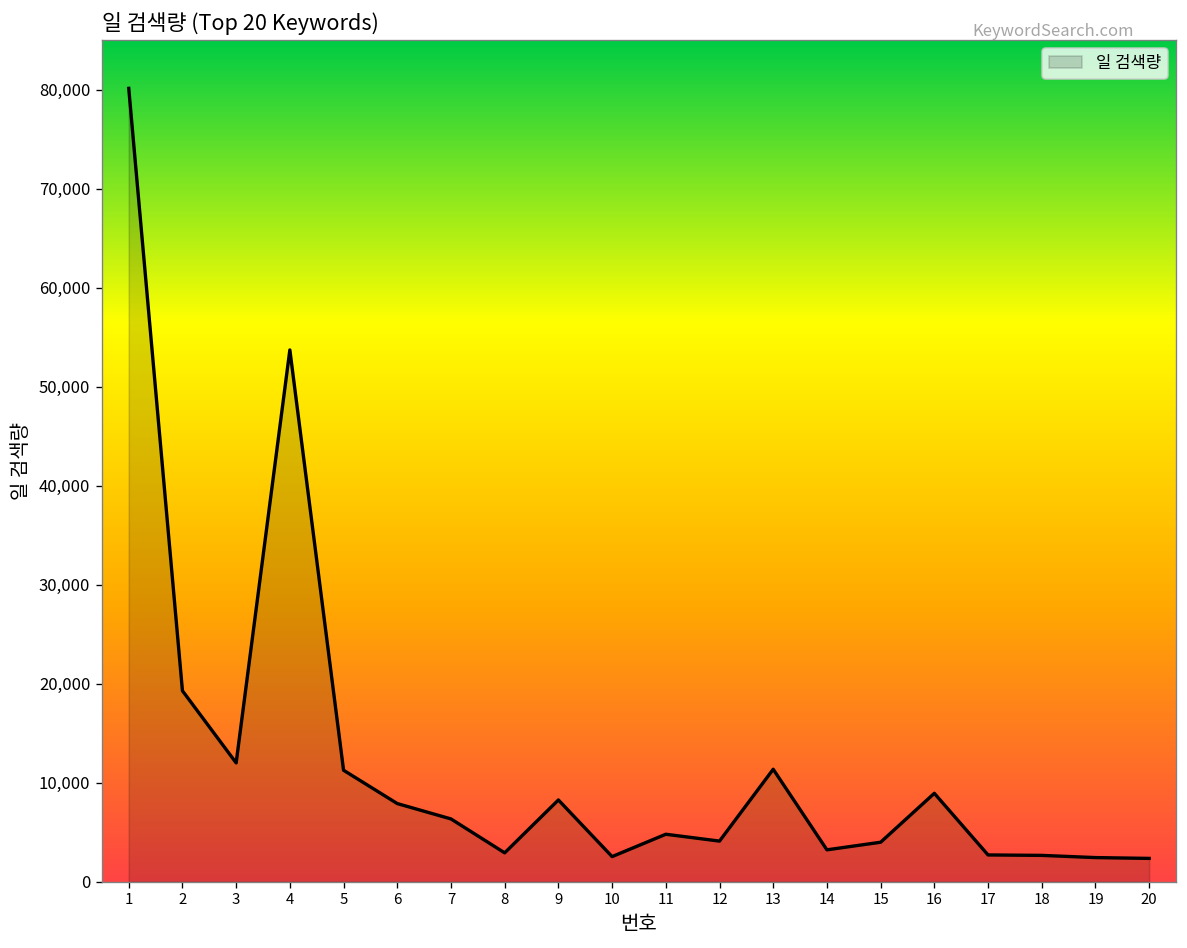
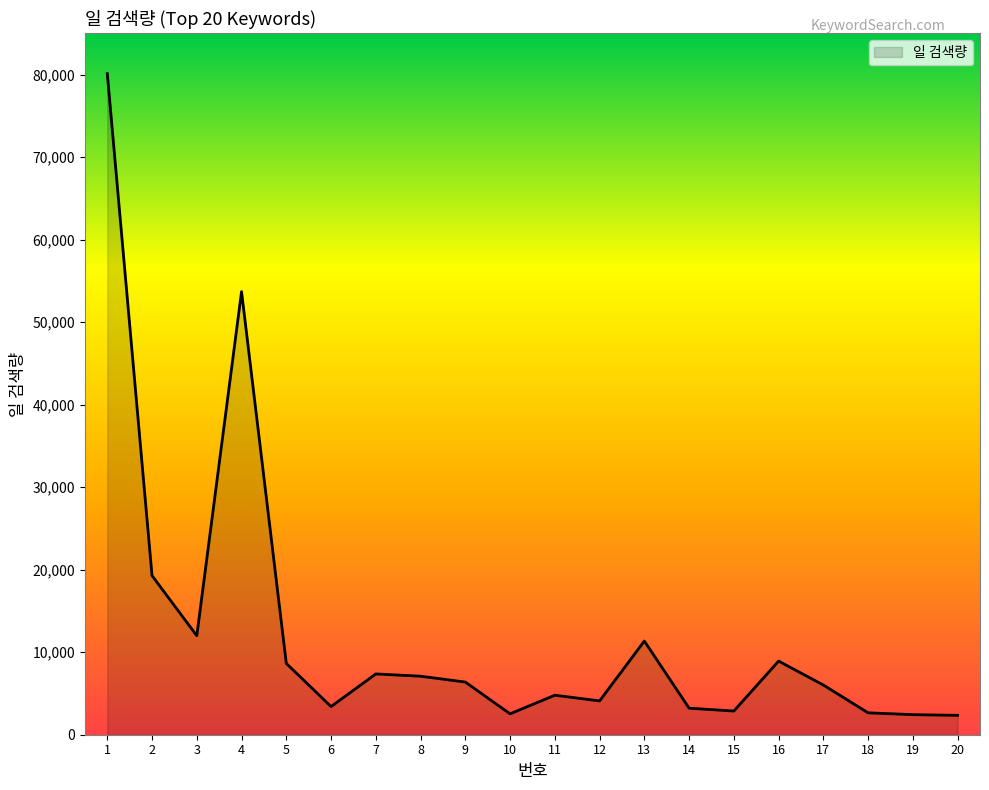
5: 11,000 -> 9,000
6: 8,000 -> 3,000
7: 6,000 -> 7,000
8: 3,000 -> 7,000
9: 8,000 -> 6,000
15: 4,000 -> 3,000
17: 3,000 -> 6,000
